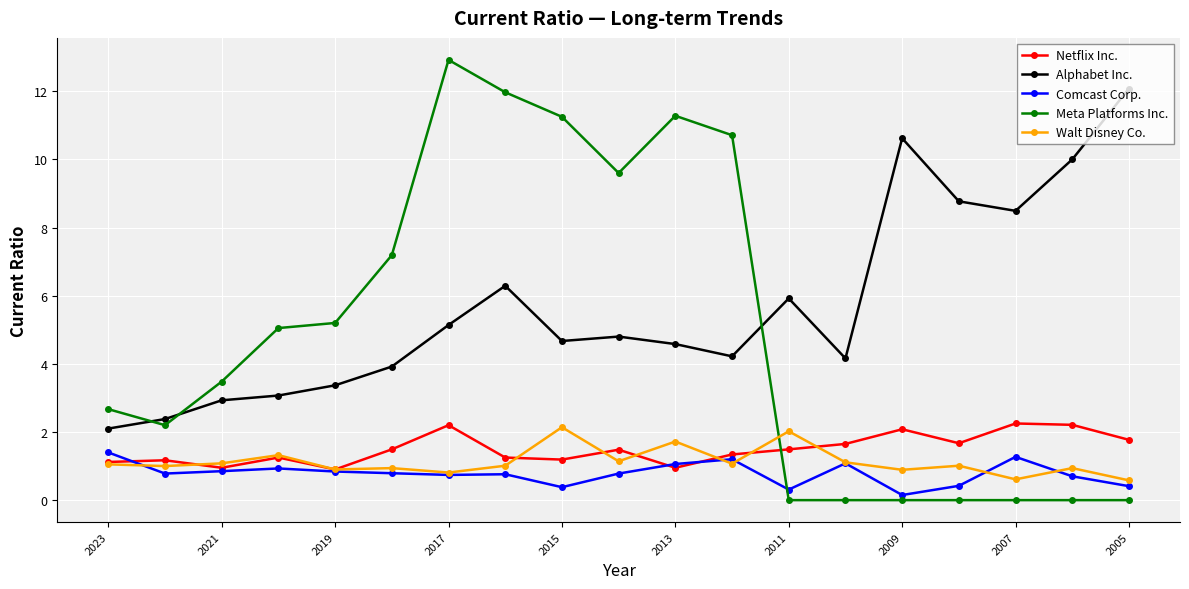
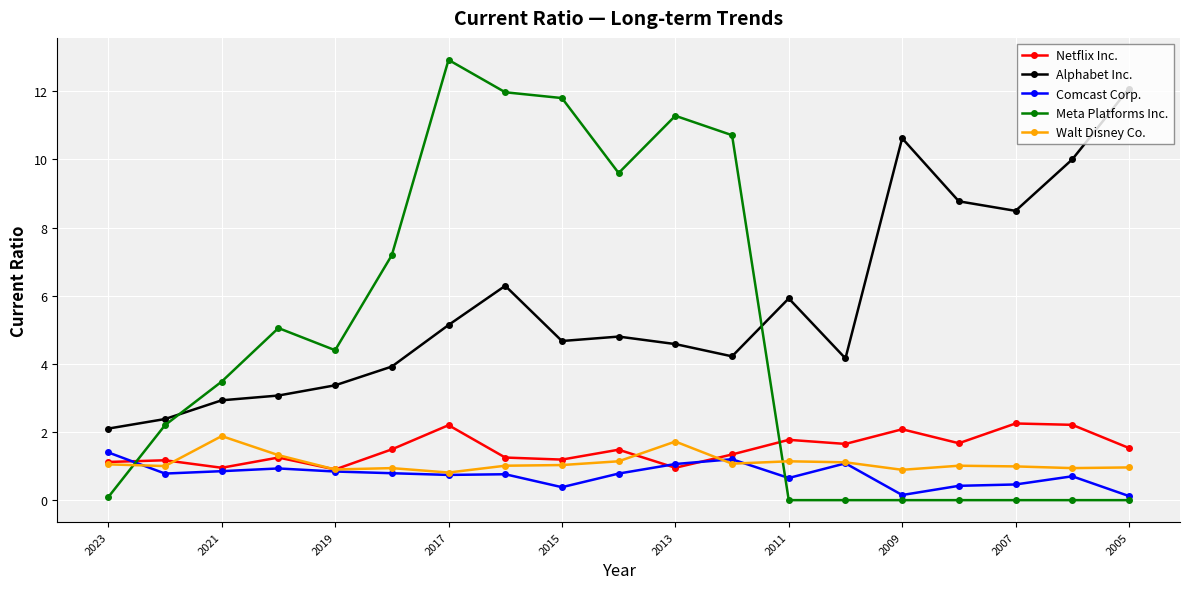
Meta Platforms Inc., 2023: 2.7 -> 0.1
Walt Disney Co., 2021: 1.1 -> 1.9
Meta Platforms Inc., 2019: 5.2 -> 4.4
Meta Platforms Inc., 2015: 11.3 -> 11.8
Walt Disney Co., 2015: 2.1 -> 1.0
Netflix Inc., 2011: 1.5 -> 1.8
Comcast Corp., 2011: 0.3 -> 0.7
Walt Disney Co., 2011: 2.0 -> 1.1
Comcast Corp., 2007: 1.3 -> 0.5
Walt Disney Co., 2007: 0.6 -> 1.0
Netflix Inc., 2005: 1.8 -> 1.5
Comcast Corp., 2005: 0.4 -> 0.1
Walt Disney Co., 2005: 0.6 -> 1.0
